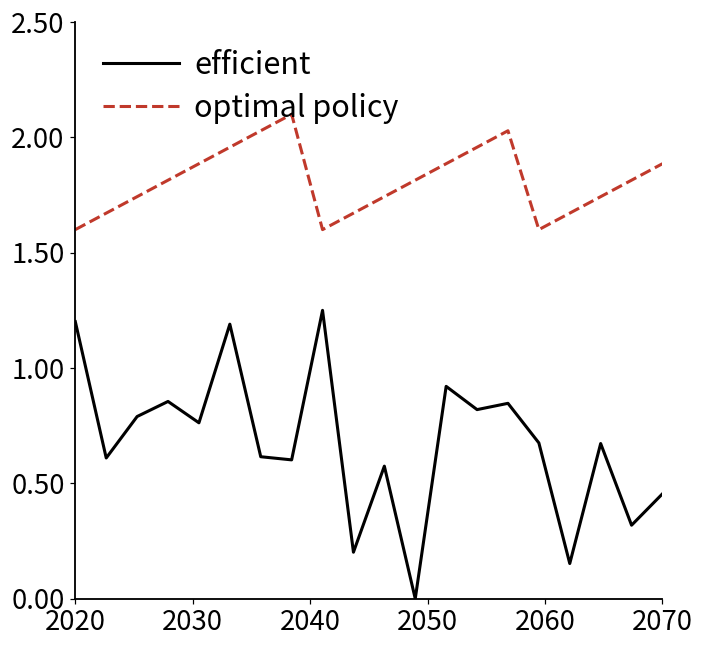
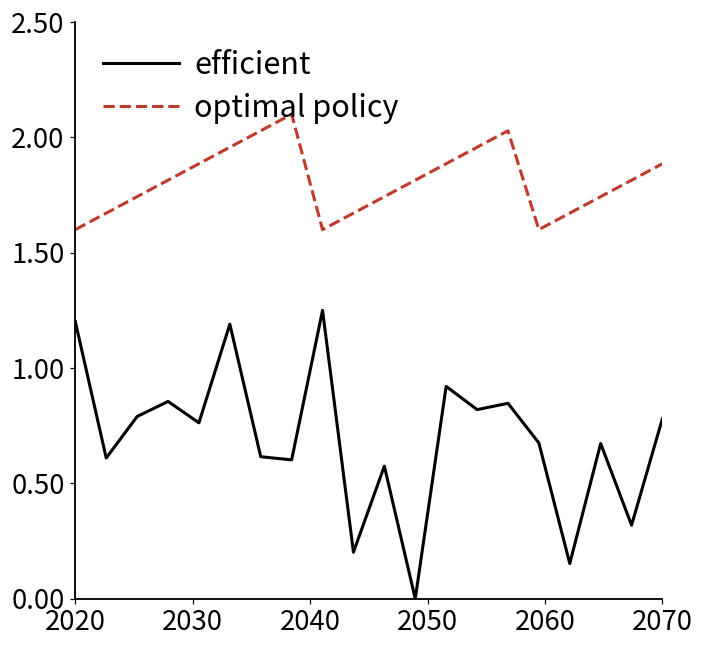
efficient, 2070: 0.45 -> 0.78
